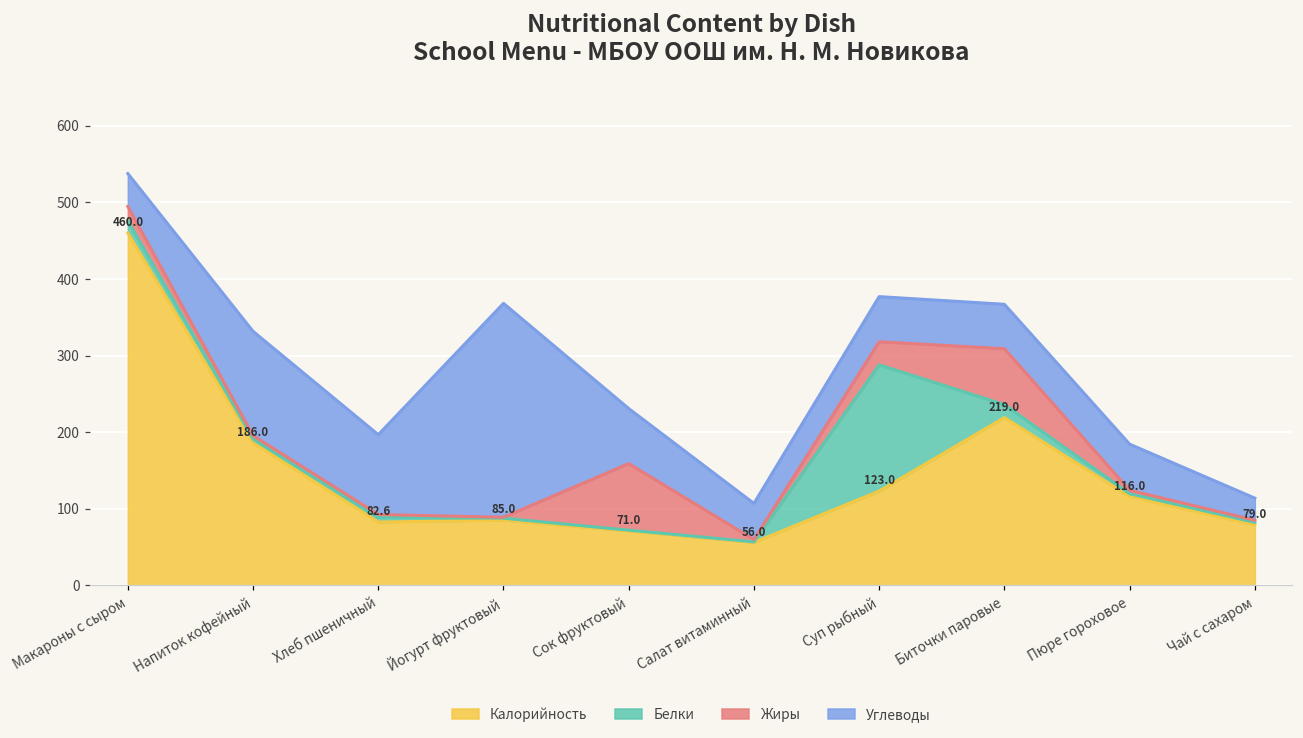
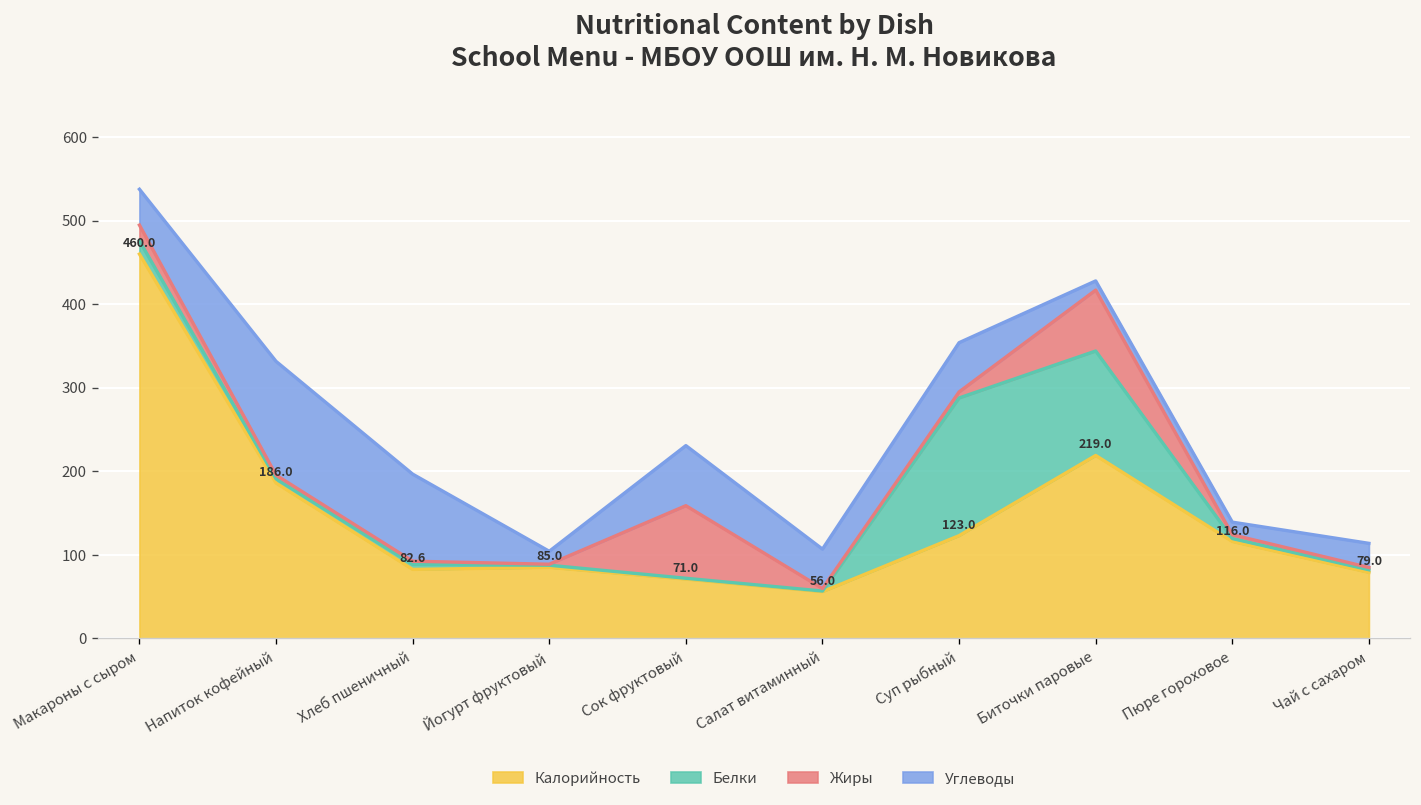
Углеводы, Йогурт фруктовый: 280 -> 20
Жиры, Суп рыбный: 30 -> 10
Белки, Биточки паровые: 20 -> 130
Углеводы, Биточки паровые: 60 -> 10
Углеводы, Пюре гороховое: 60 -> 20
